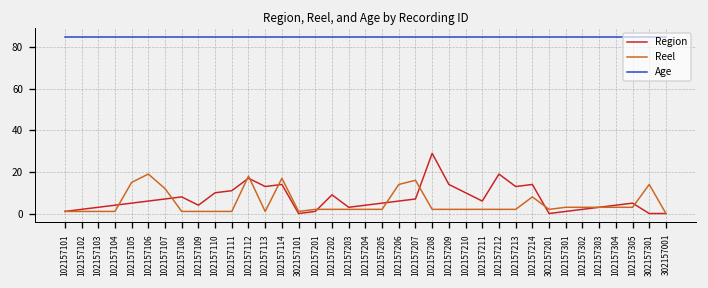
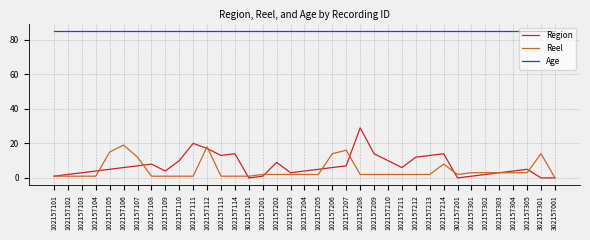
Region, 102157111: 11 -> 20
Reel, 102157114: 17 -> 1
Region, 102157212: 19 -> 12
